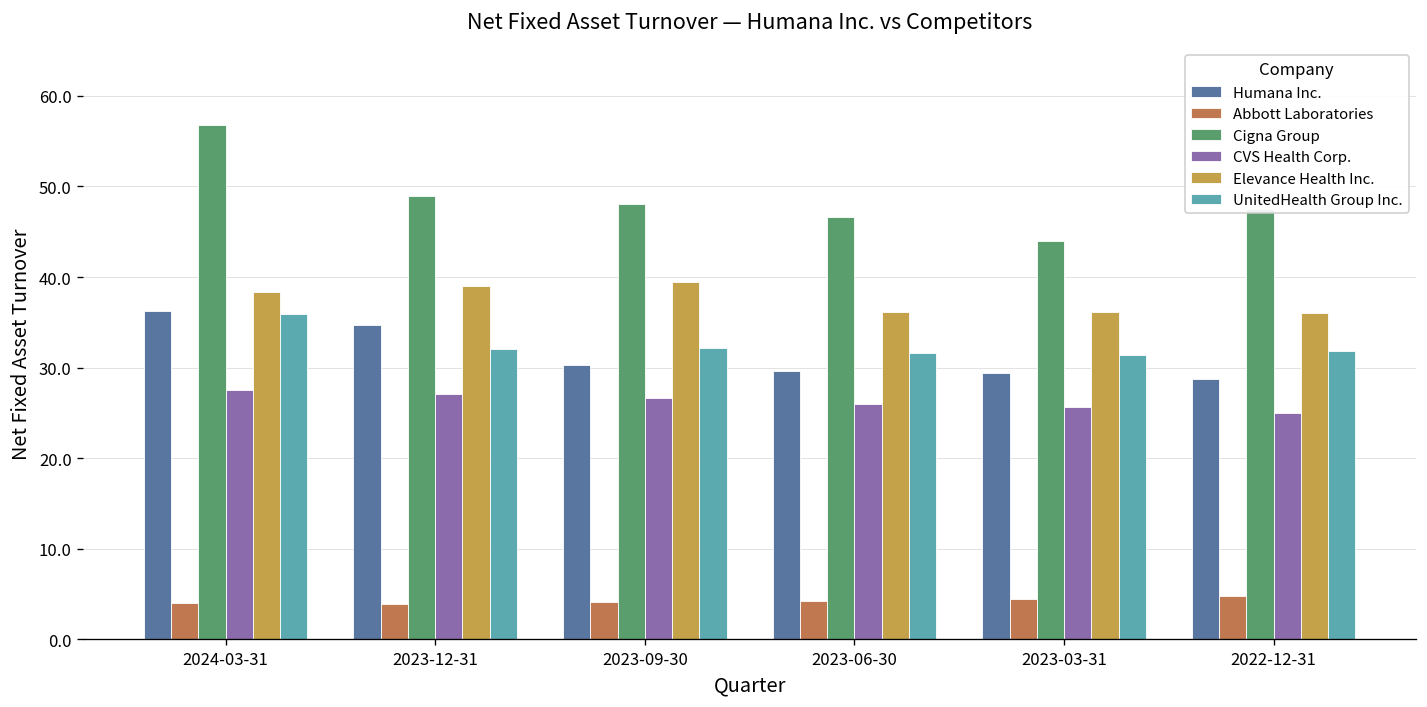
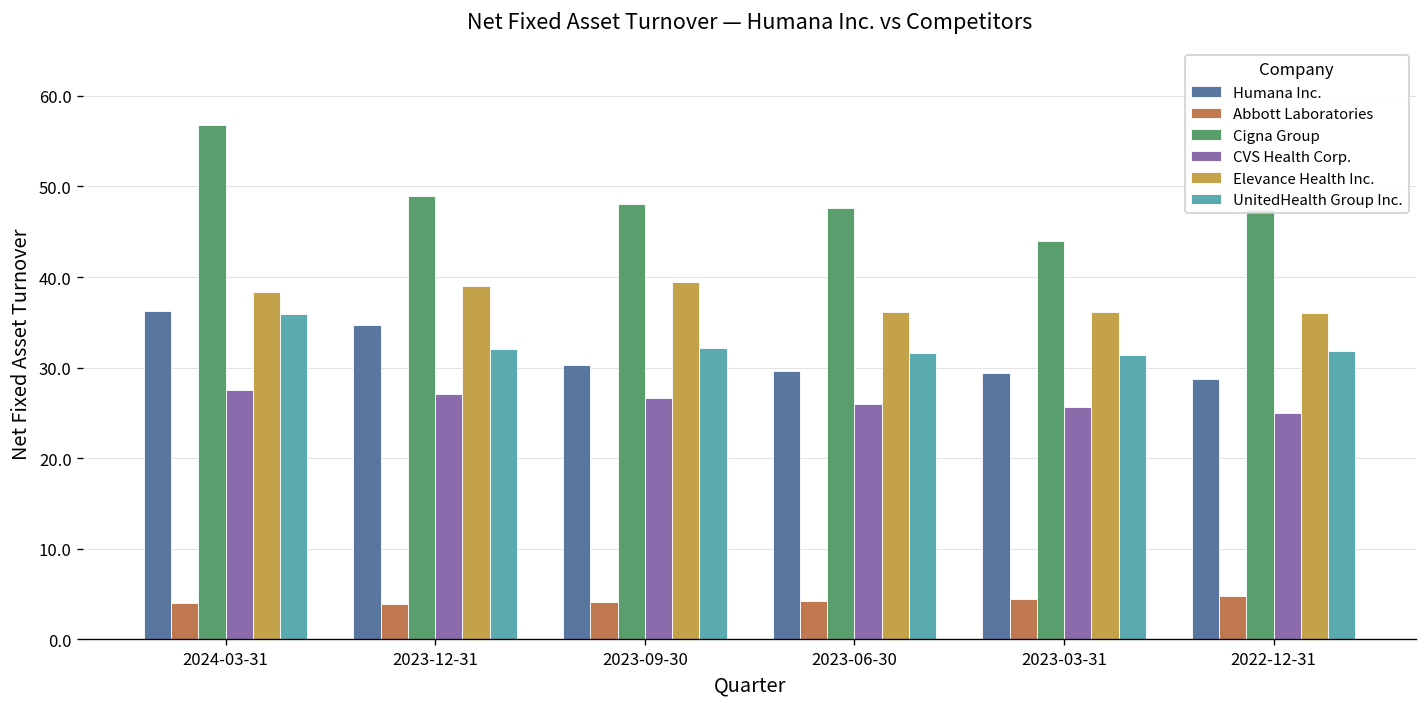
Cigna Group, 2023-06-30: 47 -> 48
